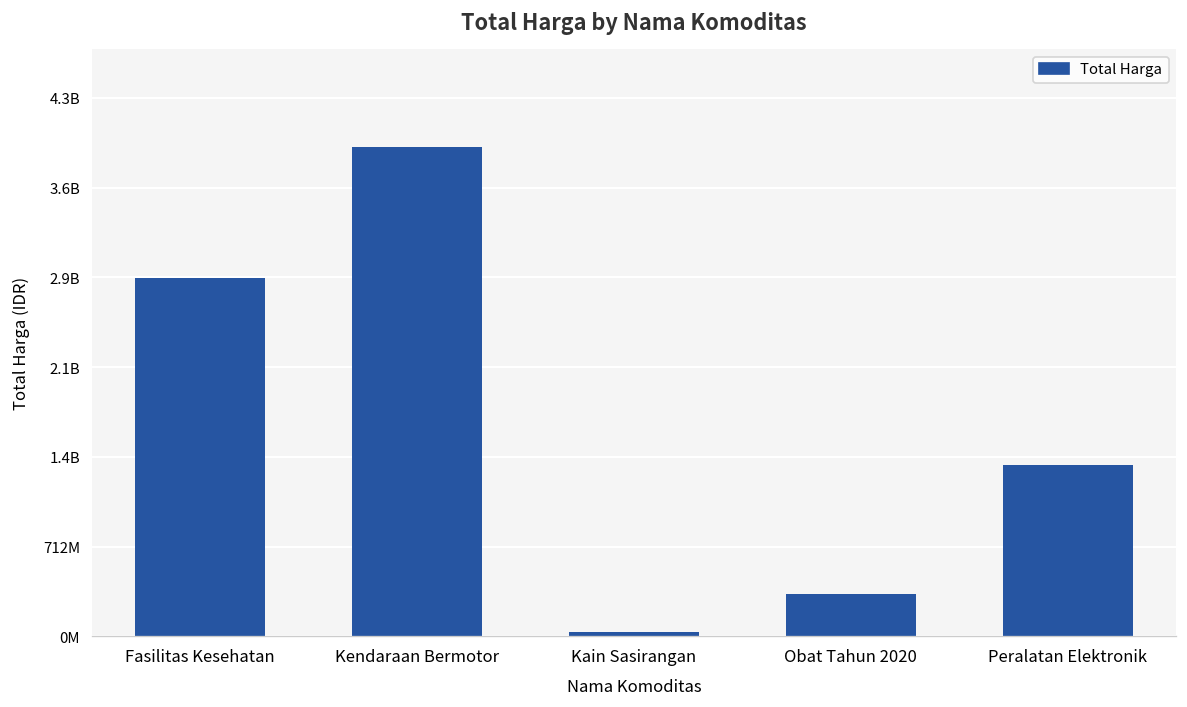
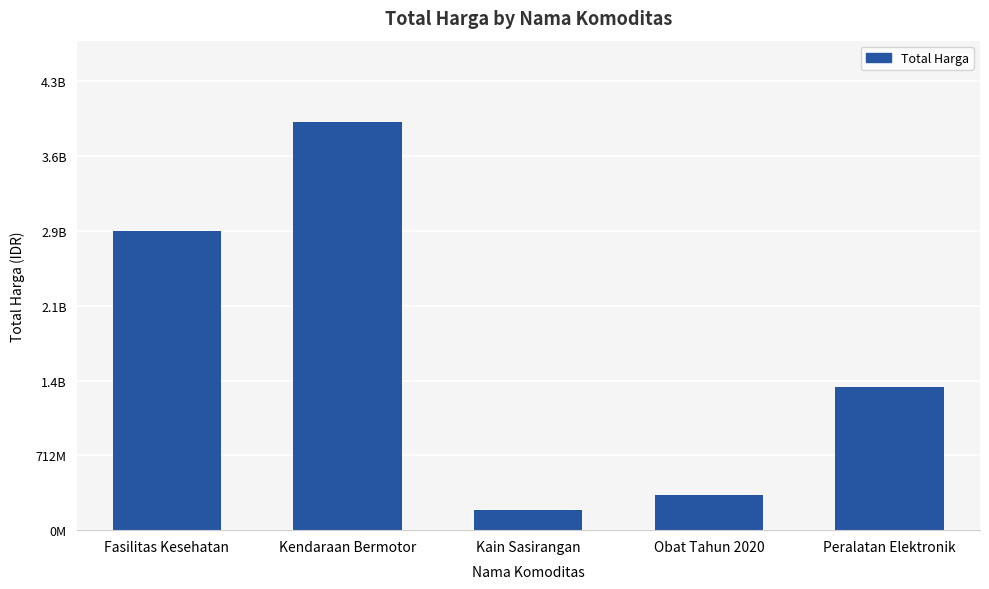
Kain Sasirangan: 40000000 -> 200000000
